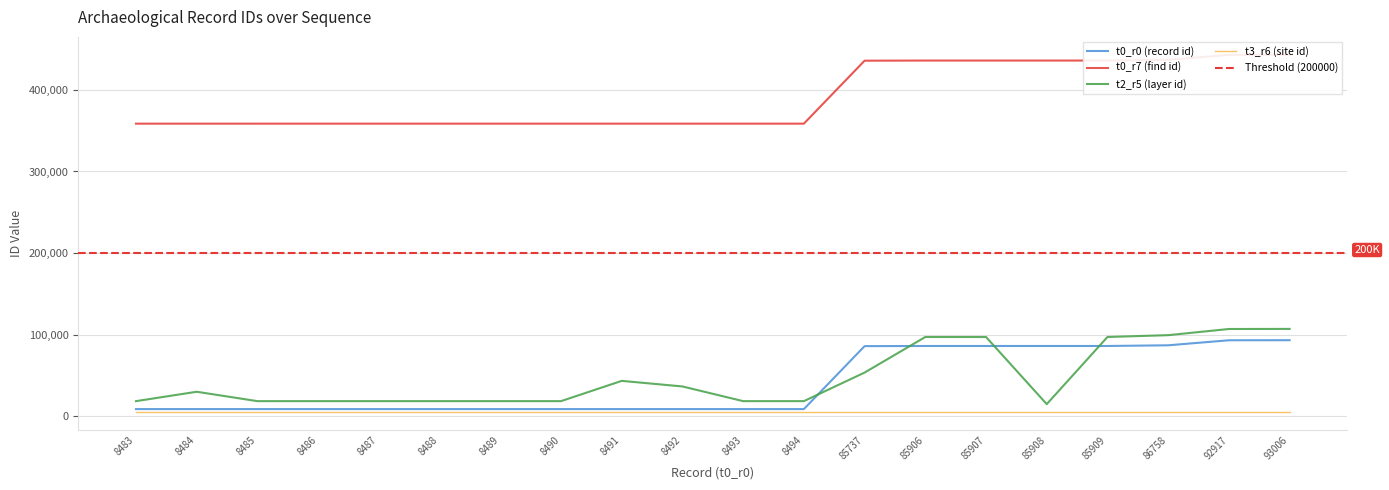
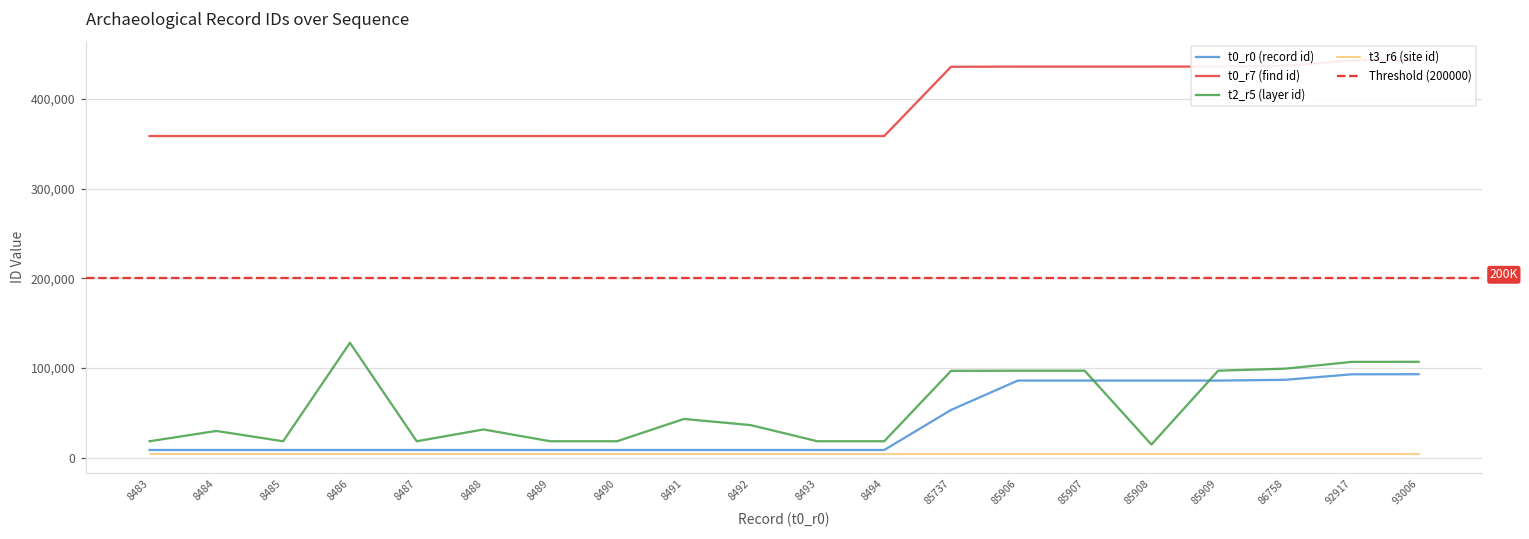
t2_r5 (layer id), 8486: 20,000 -> 130,000
t2_r5 (layer id), 8488: 20,000 -> 30,000
t0_r0 (record id), 85737: 90,000 -> 50,000
t2_r5 (layer id), 85737: 50,000 -> 100,000
